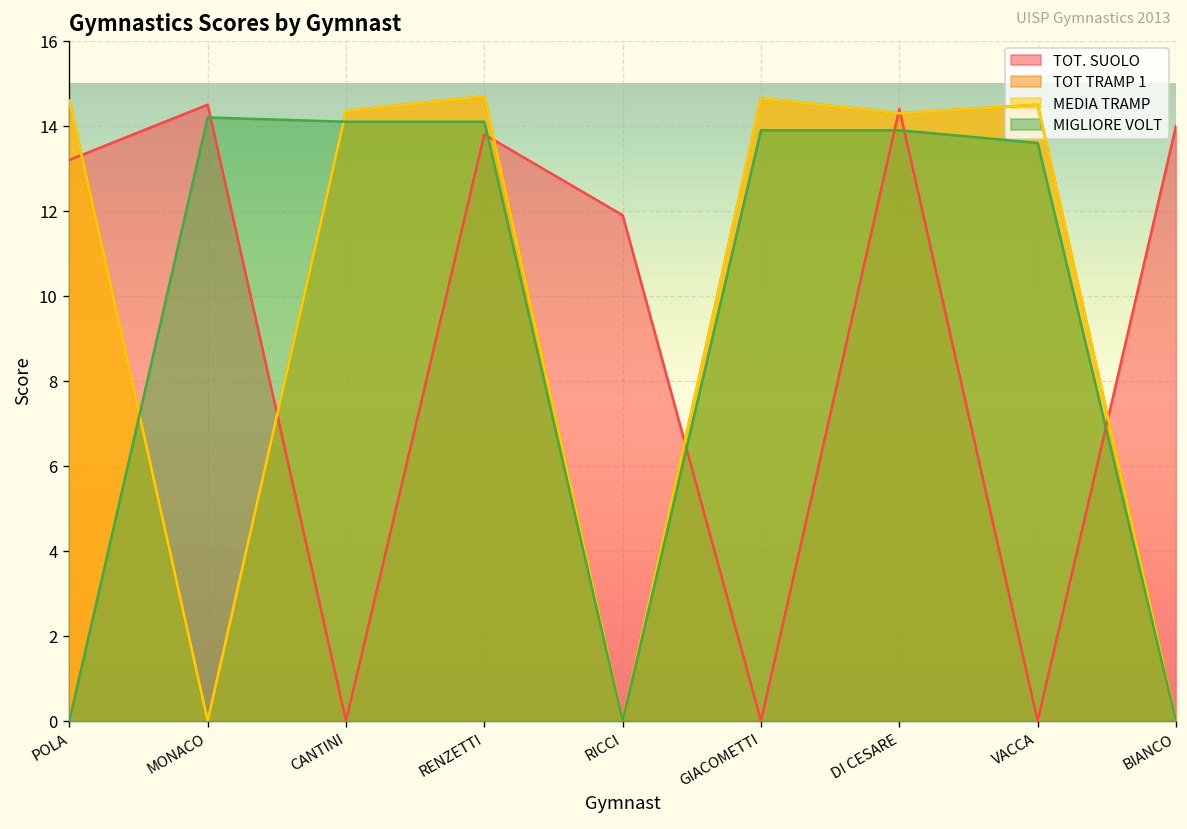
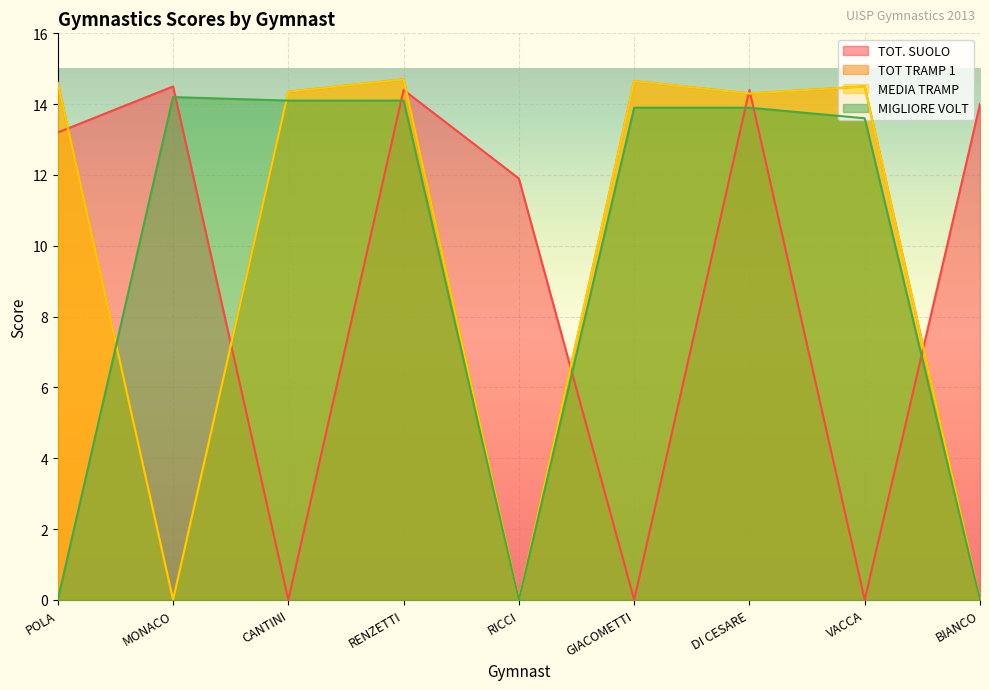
TOT. SUOLO, RENZETTI: 13.8 -> 14.4
